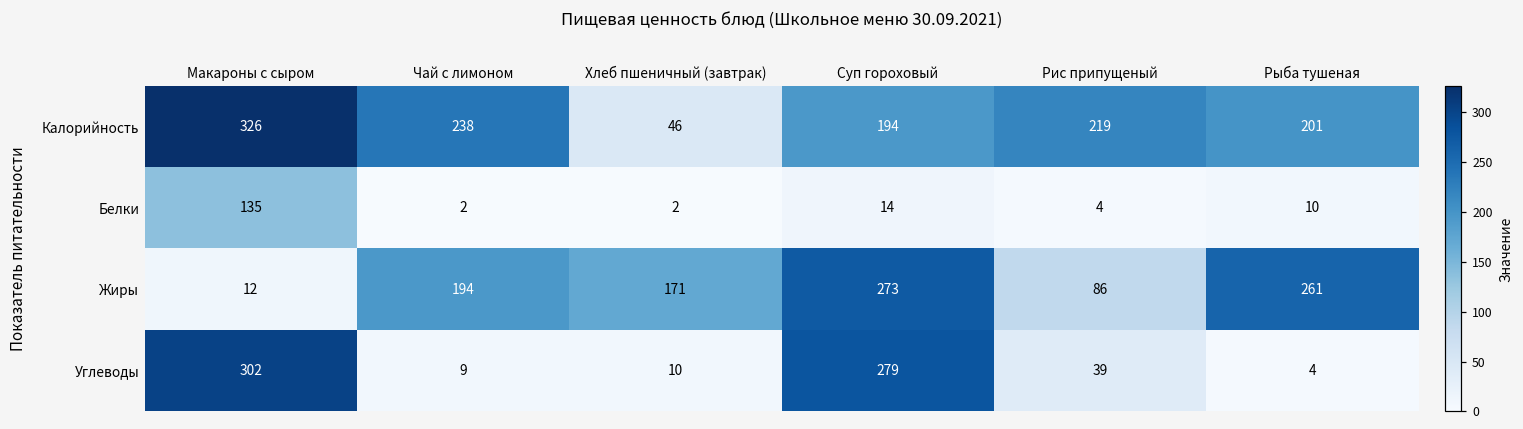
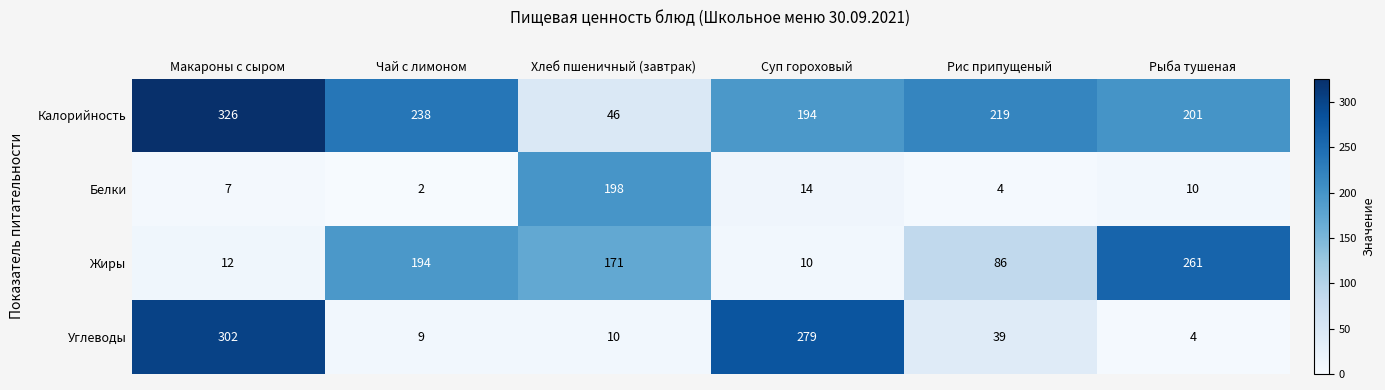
Белки, Макароны с сыром: 135 -> 7
Белки, Хлеб пшеничный (завтрак): 2 -> 198
Жиры, Суп гороховый: 273 -> 10
